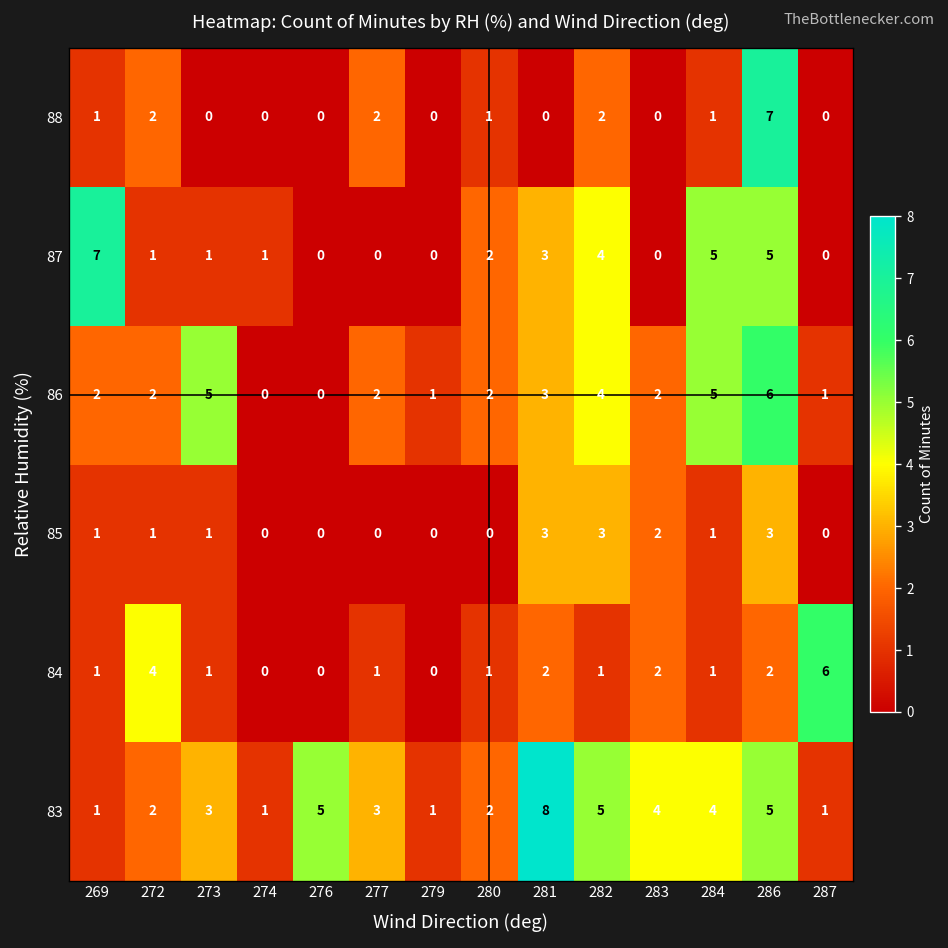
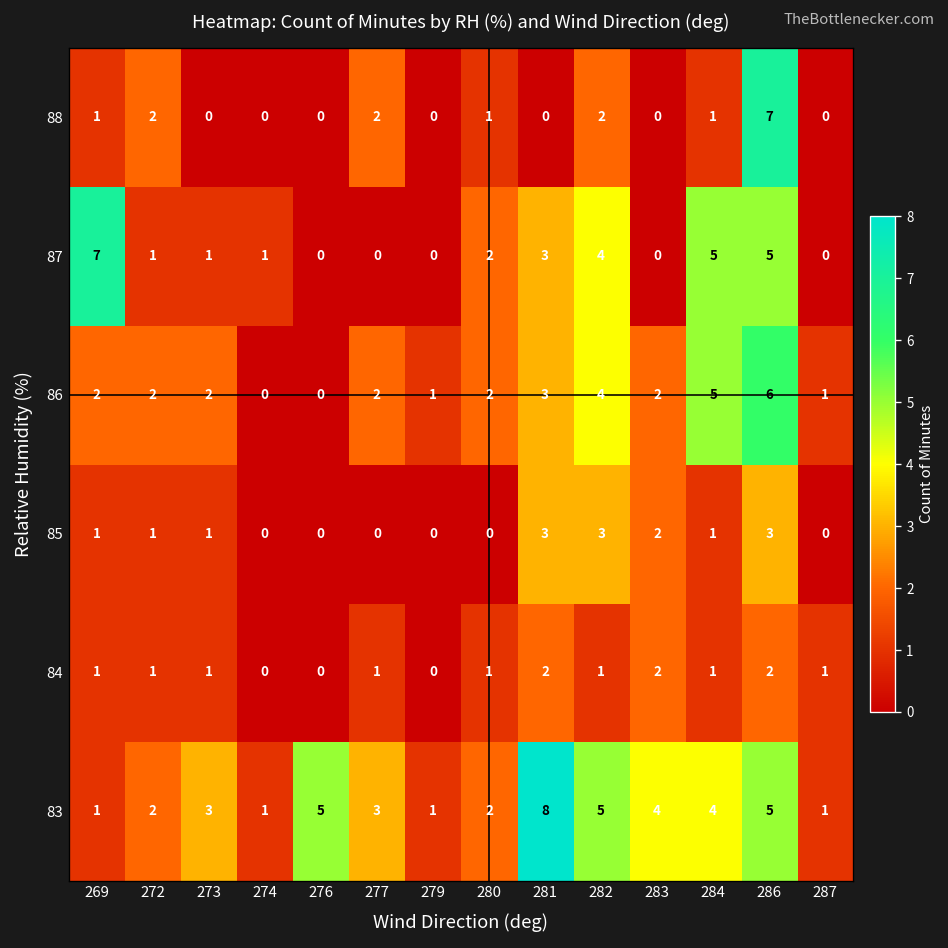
86, 273: 5 -> 2
84, 272: 4 -> 1
84, 287: 6 -> 1
